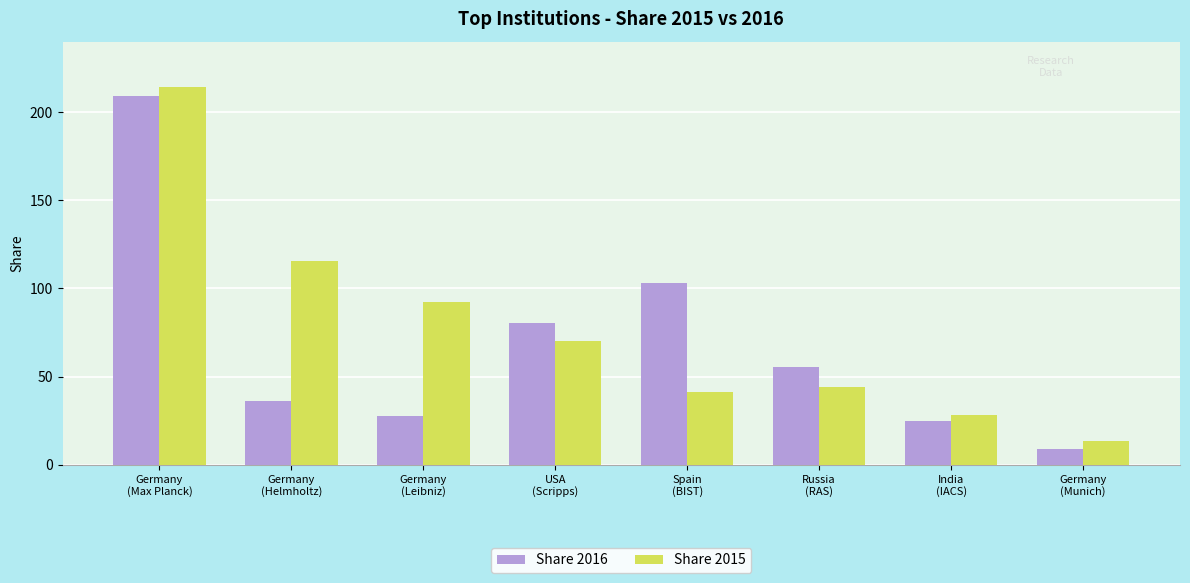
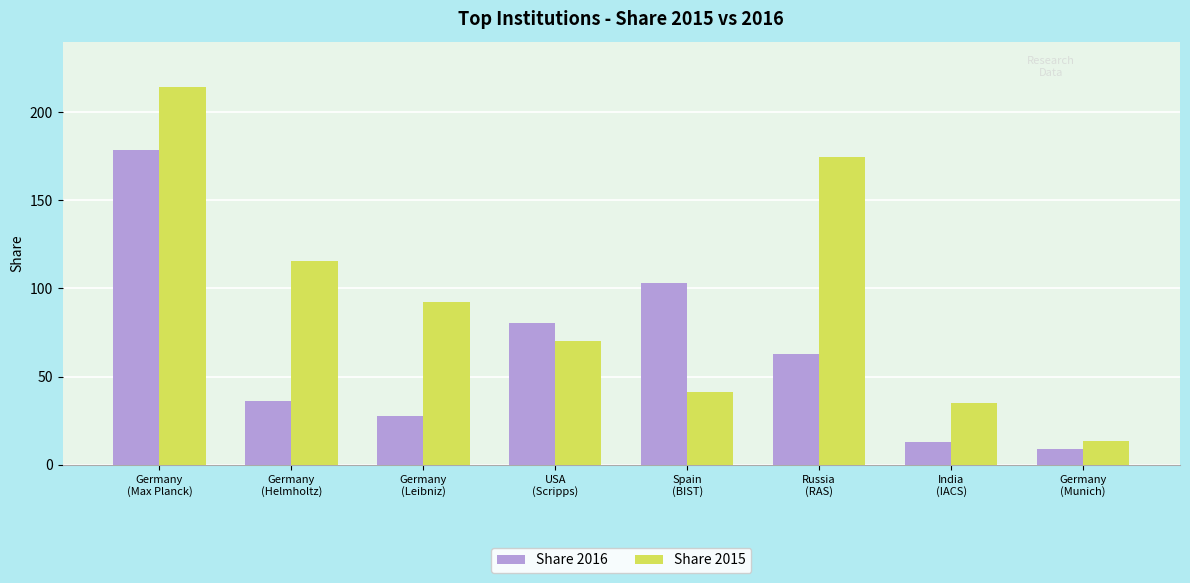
Share 2016, Germany (Max Planck): 209 -> 178
Share 2016, Russia (RAS): 55 -> 63
Share 2015, Russia (RAS): 44 -> 175
Share 2016, India (IACS): 25 -> 13
Share 2015, India (IACS): 28 -> 35
